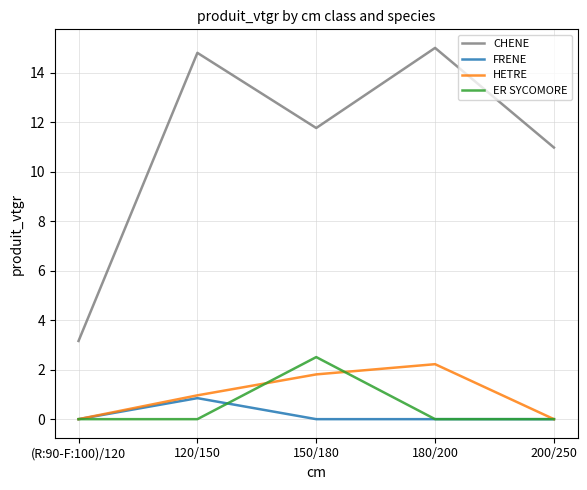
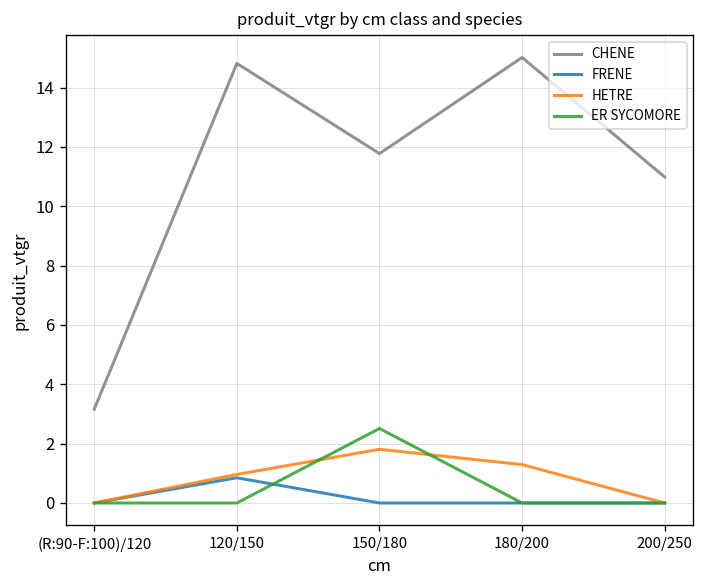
HETRE, 180/200: 2.2 -> 1.3
